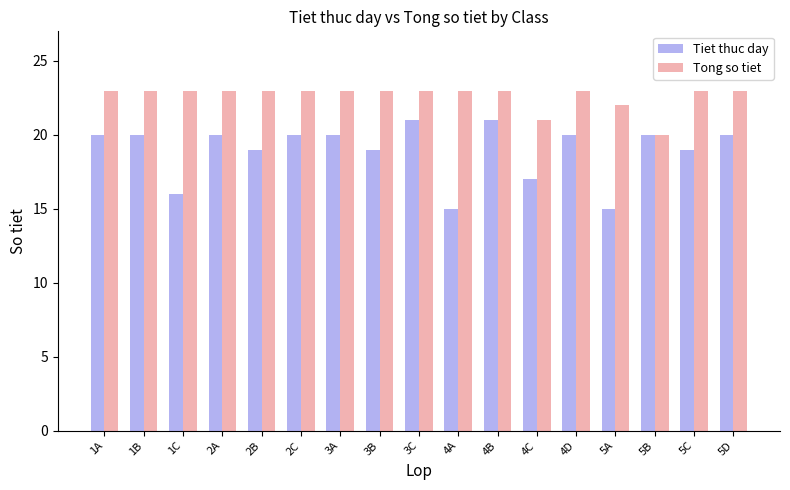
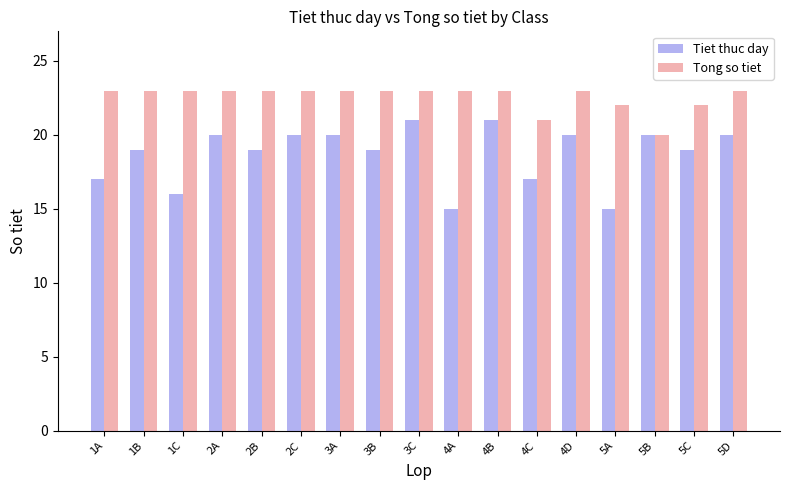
Tiet thuc day, 1A: 20 -> 17
Tiet thuc day, 1B: 20 -> 19
Tong so tiet, 5C: 23 -> 22
